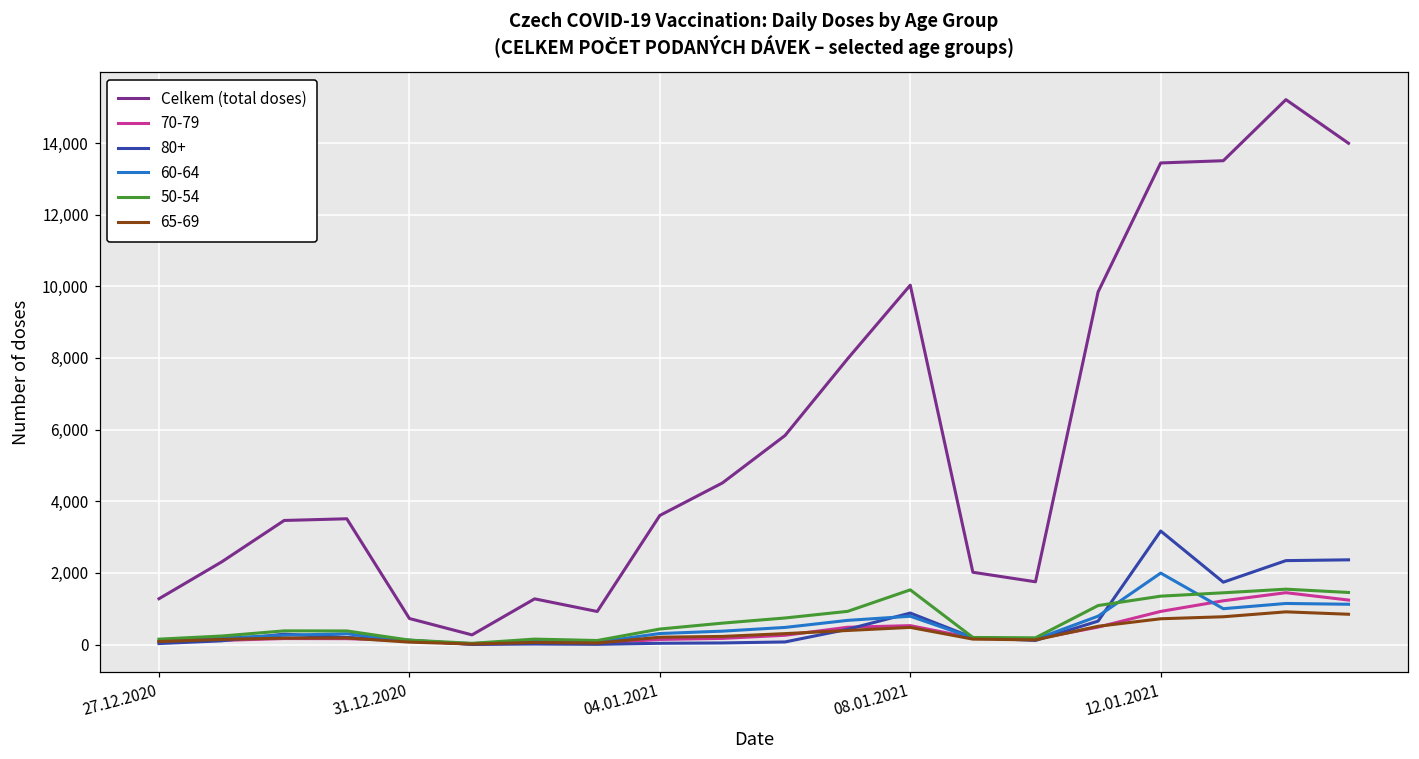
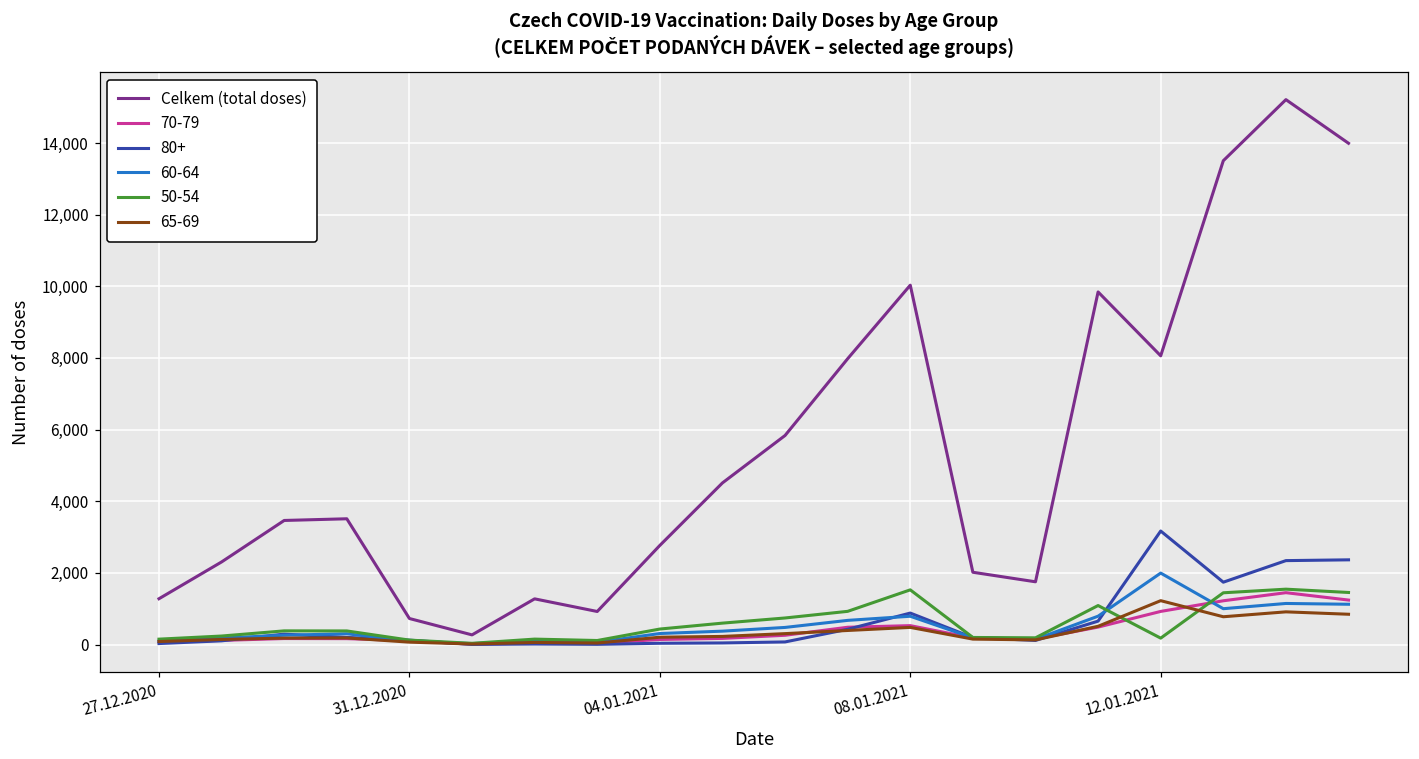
Celkem (total doses), 04.01.2021: 3,600 -> 2,800
Celkem (total doses), 12.01.2021: 13,400 -> 8,100
50-54, 12.01.2021: 1,400 -> 200
65-69, 12.01.2021: 700 -> 1,200
